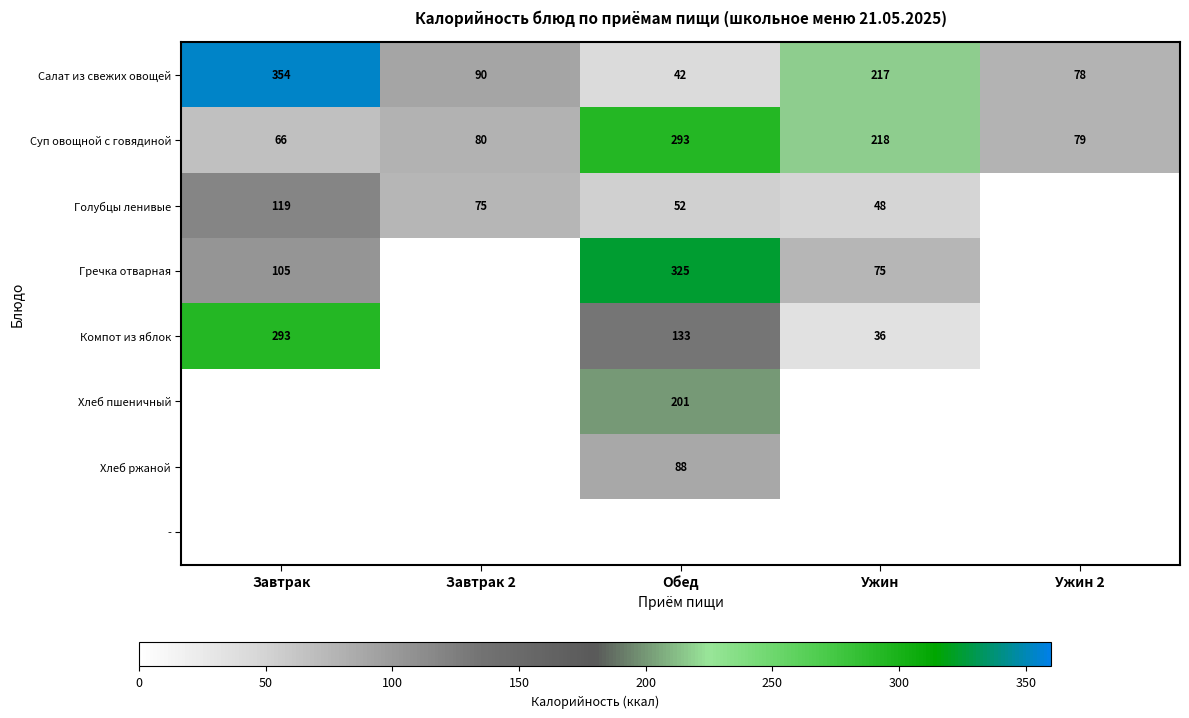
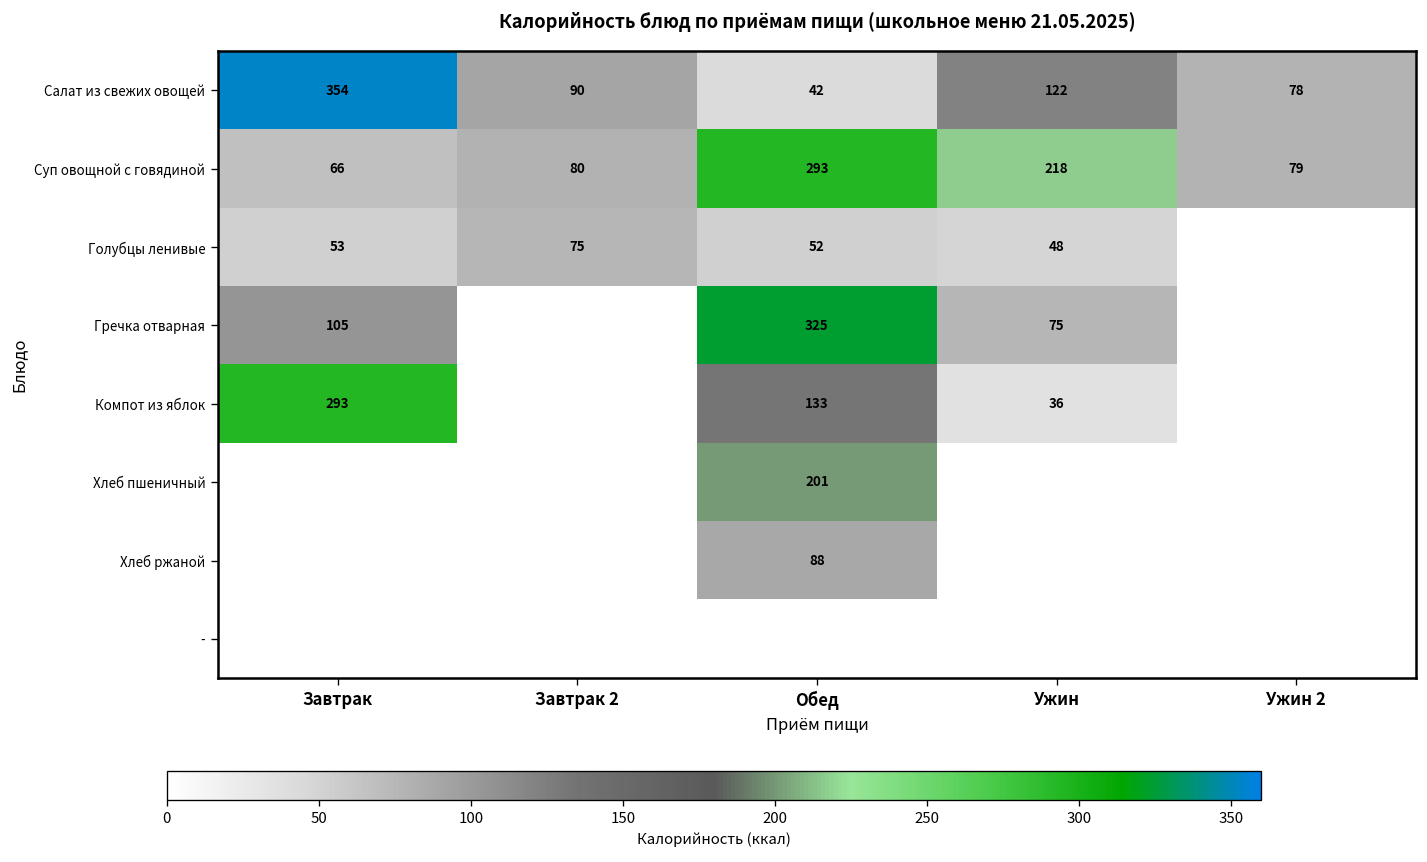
Салат из свежих овощей, Ужин: 217 -> 122
Голубцы ленивые, Завтрак: 119 -> 53
